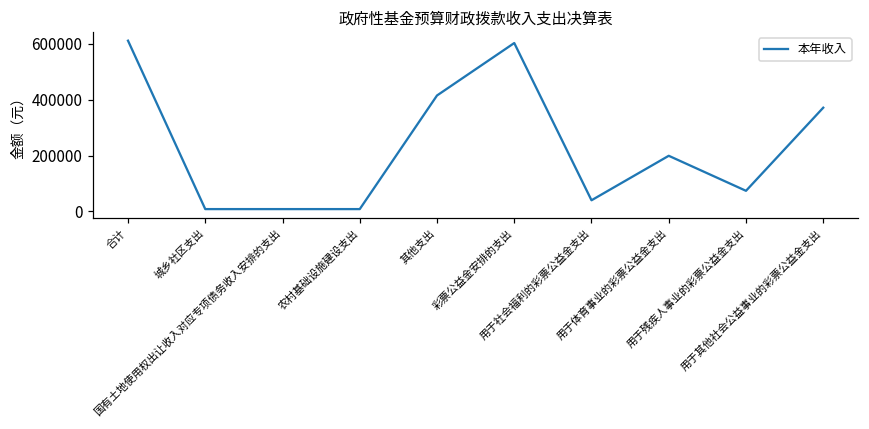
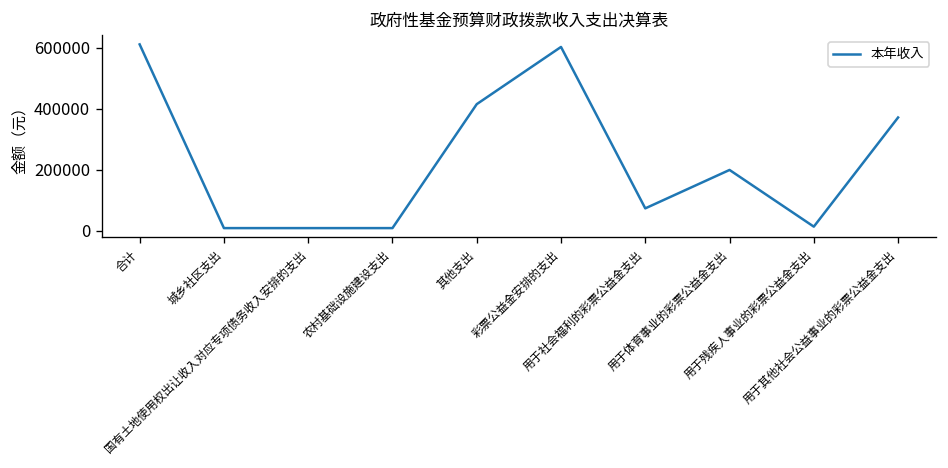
用于社会福利的彩票公益金支出: 40000 -> 70000
用于残疾人事业的彩票公益金支出: 70000 -> 10000
